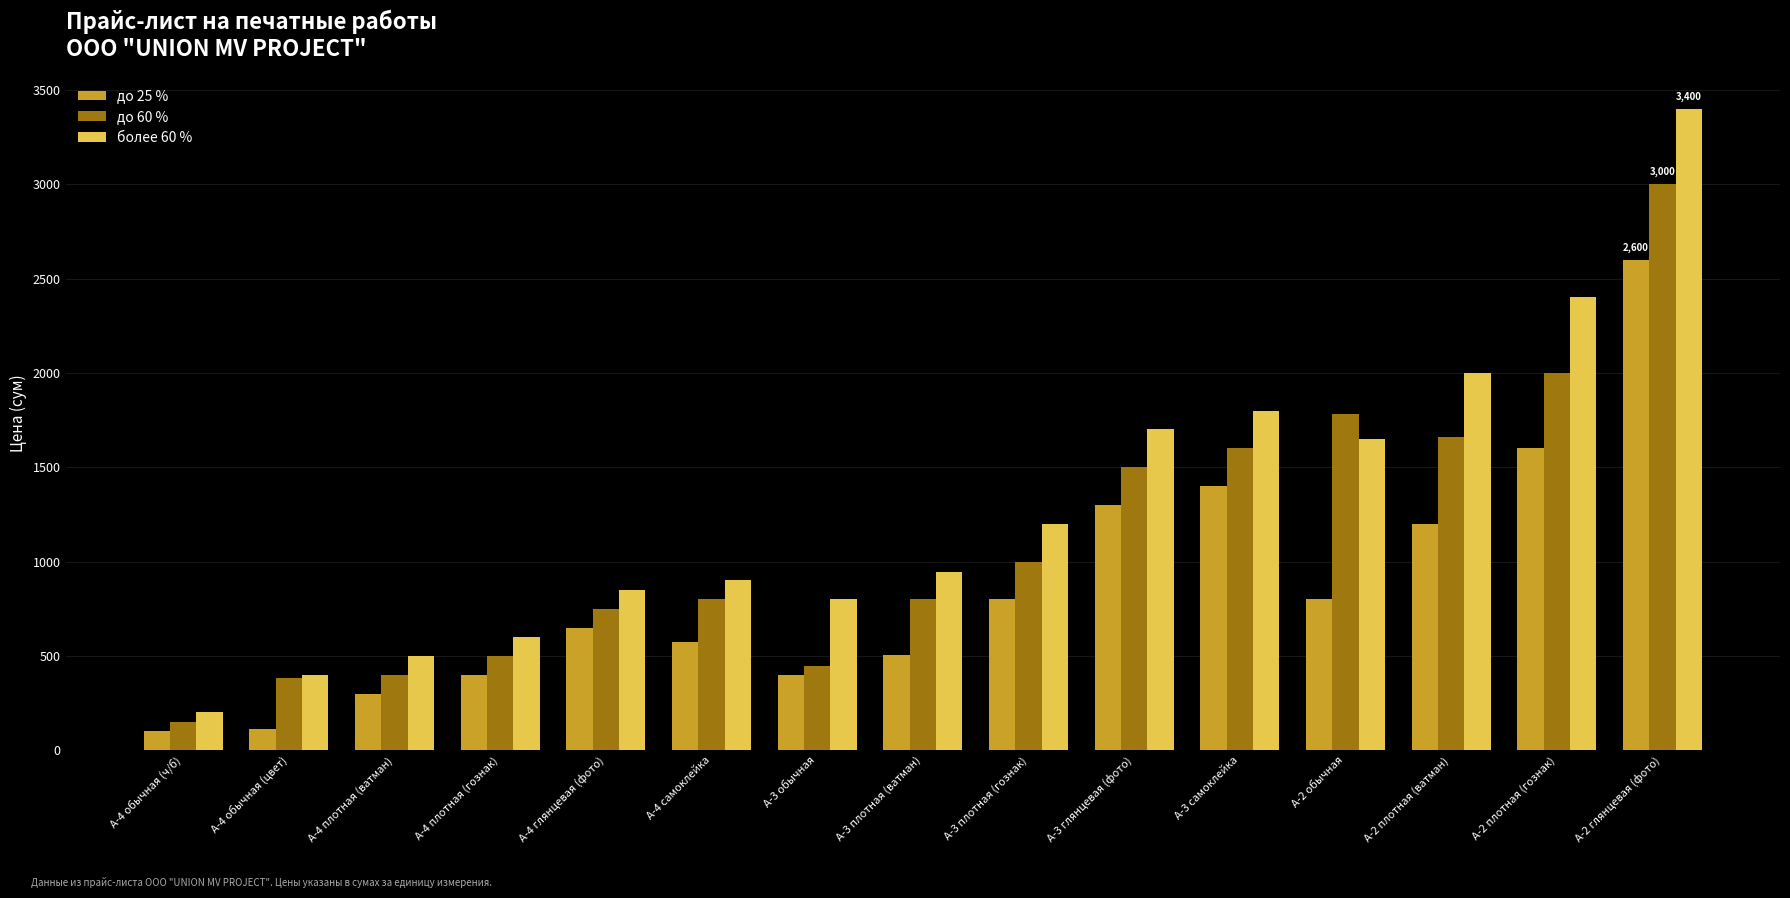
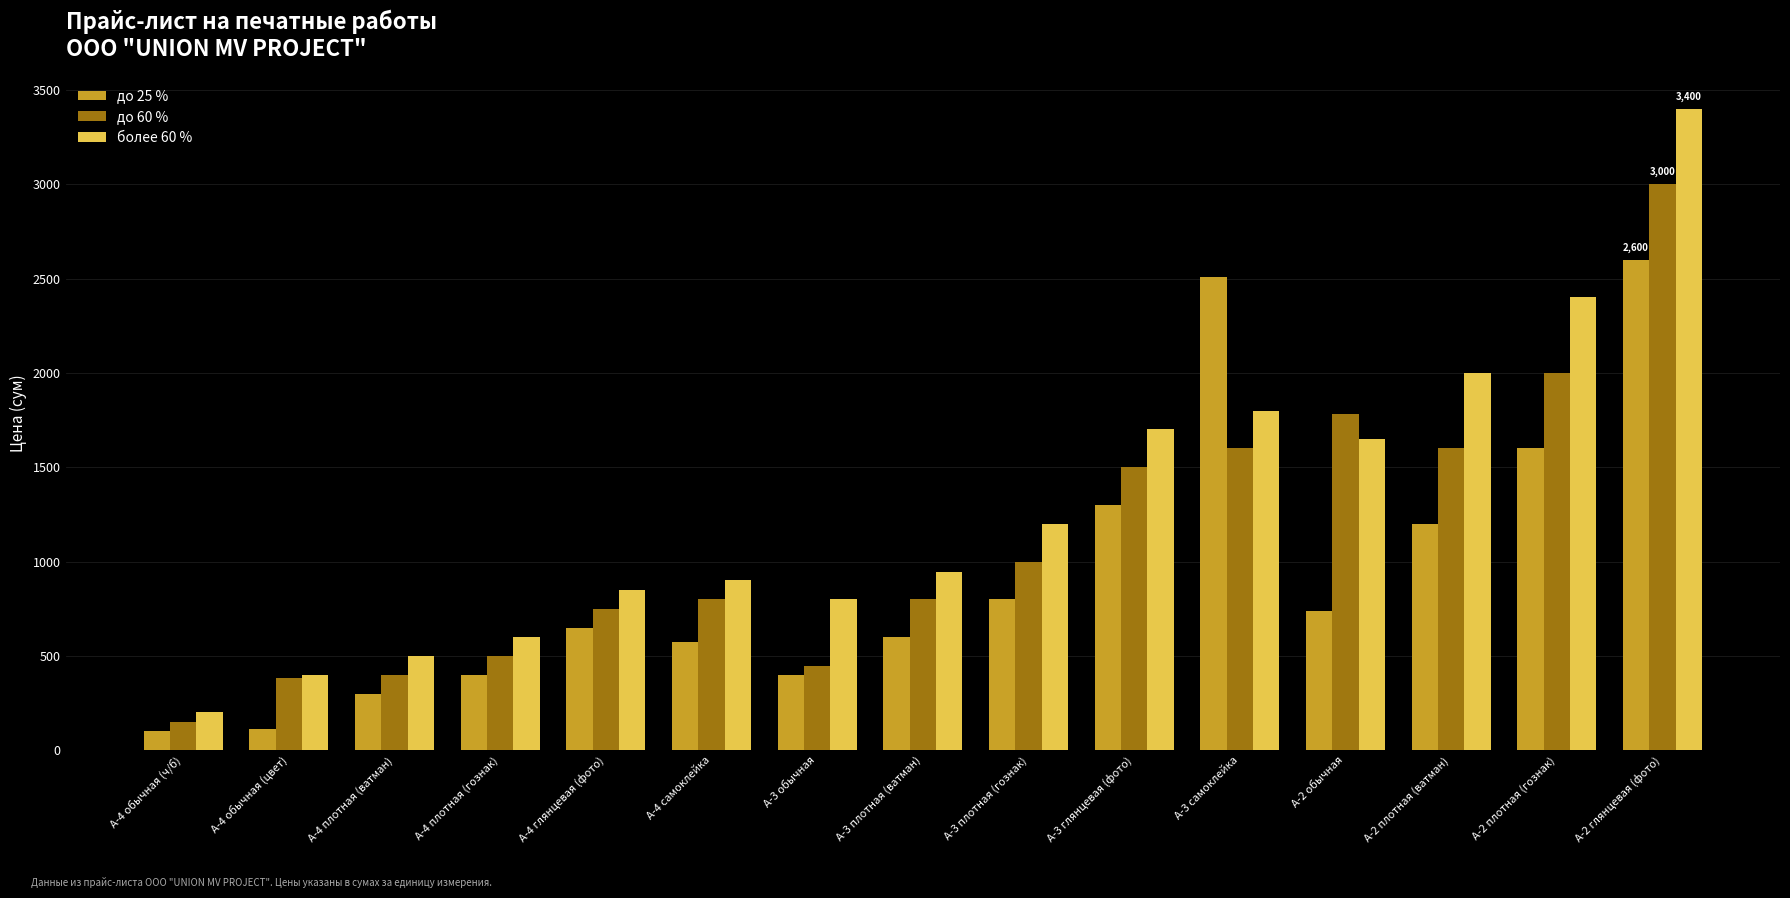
до 25 %, А-3 плотная (ватман): 500 -> 600
до 25 %, А-3 самоклейка: 1400 -> 2510
до 25 %, А-2 обычная: 800 -> 740
до 60 %, А-2 плотная (ватман): 1660 -> 1600
